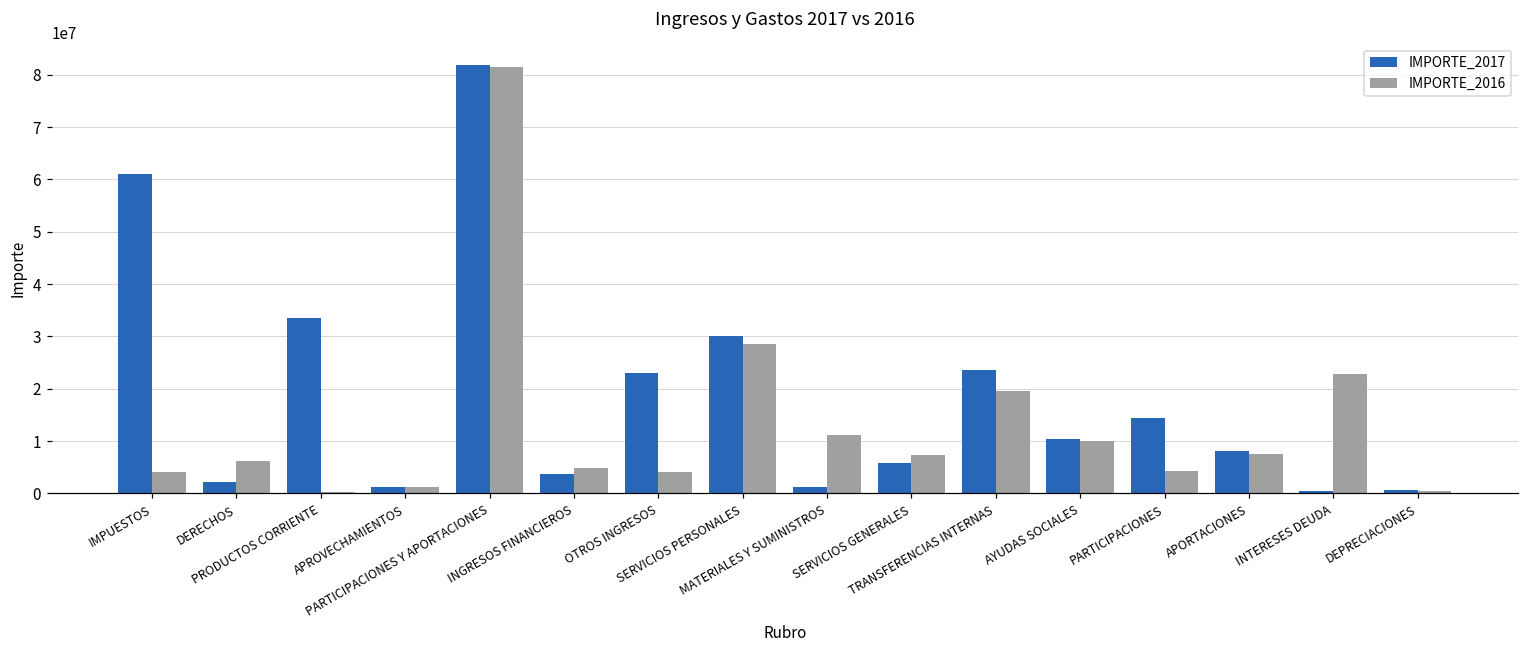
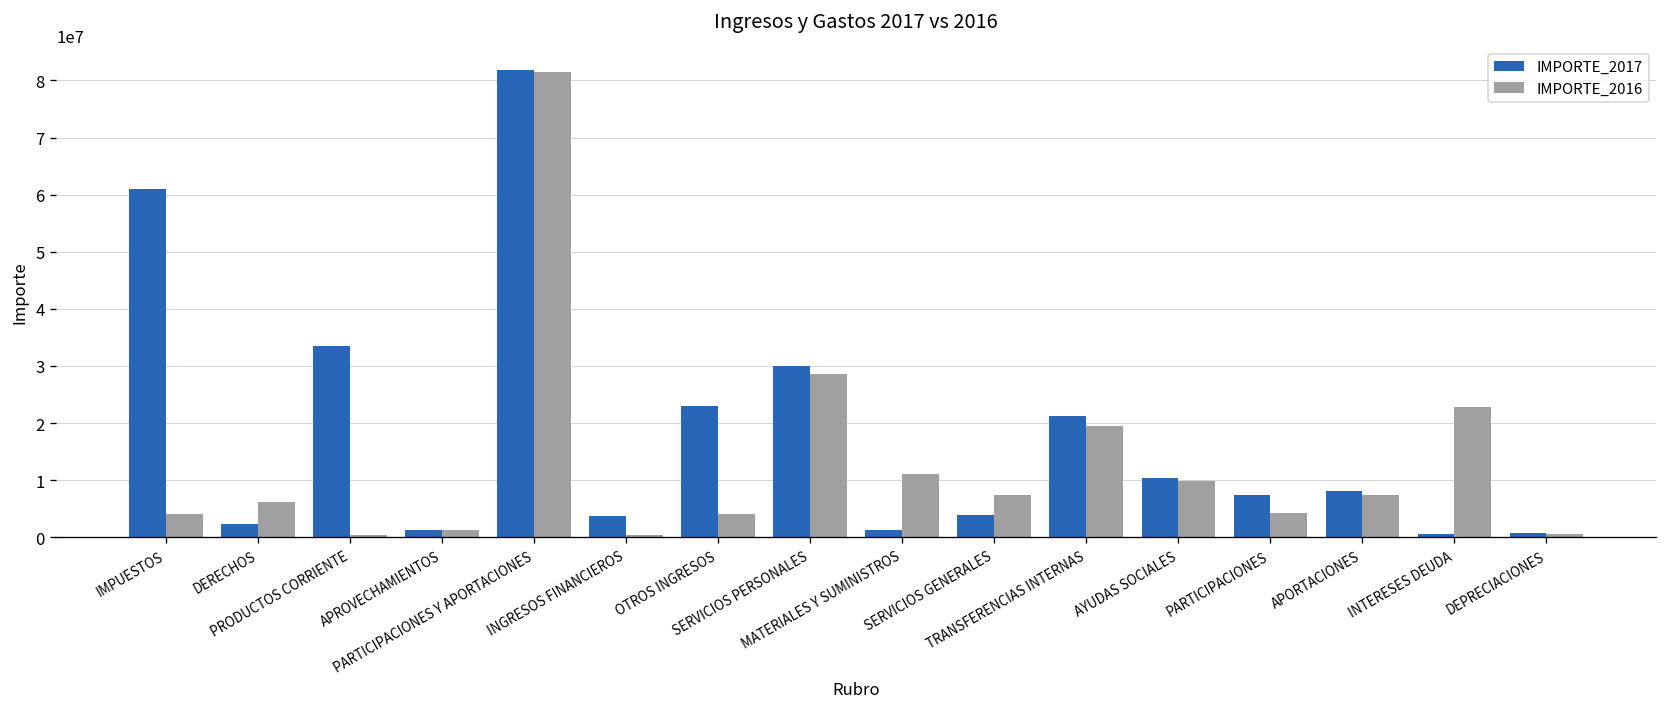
IMPORTE_2016, INGRESOS FINANCIEROS: 5000000 -> 0
IMPORTE_2017, SERVICIOS GENERALES: 6000000 -> 4000000
IMPORTE_2017, TRANSFERENCIAS INTERNAS: 24000000 -> 21000000
IMPORTE_2017, PARTICIPACIONES: 14000000 -> 7000000
